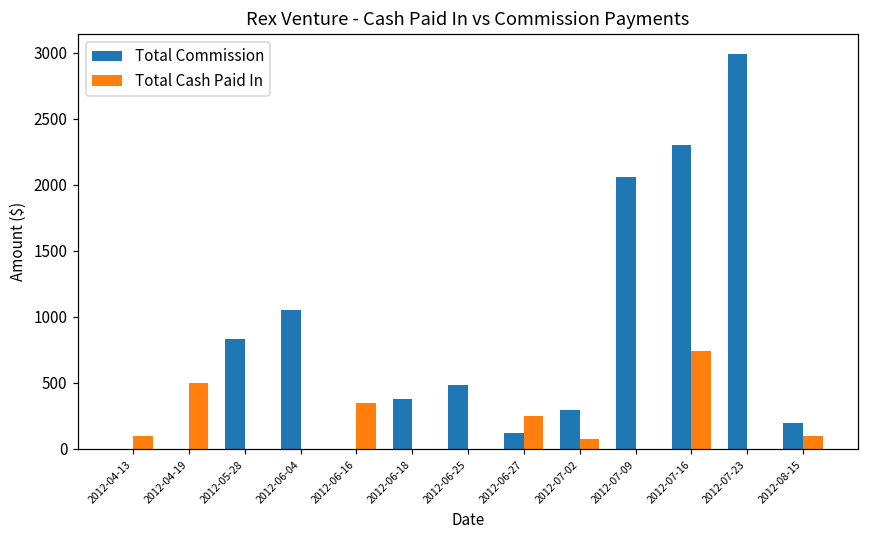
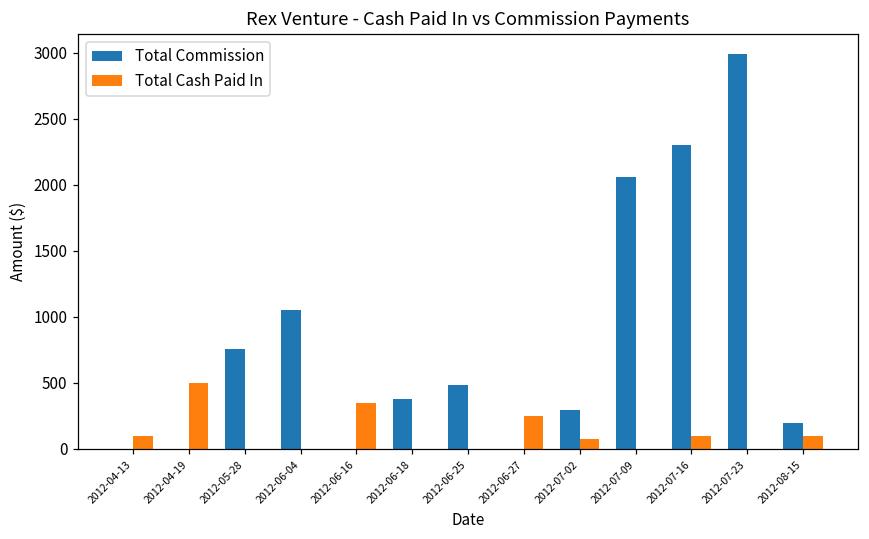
Total Commission, 2012-05-28: 830 -> 750
Total Commission, 2012-06-27: 120 -> 0
Total Cash Paid In, 2012-07-16: 740 -> 100
